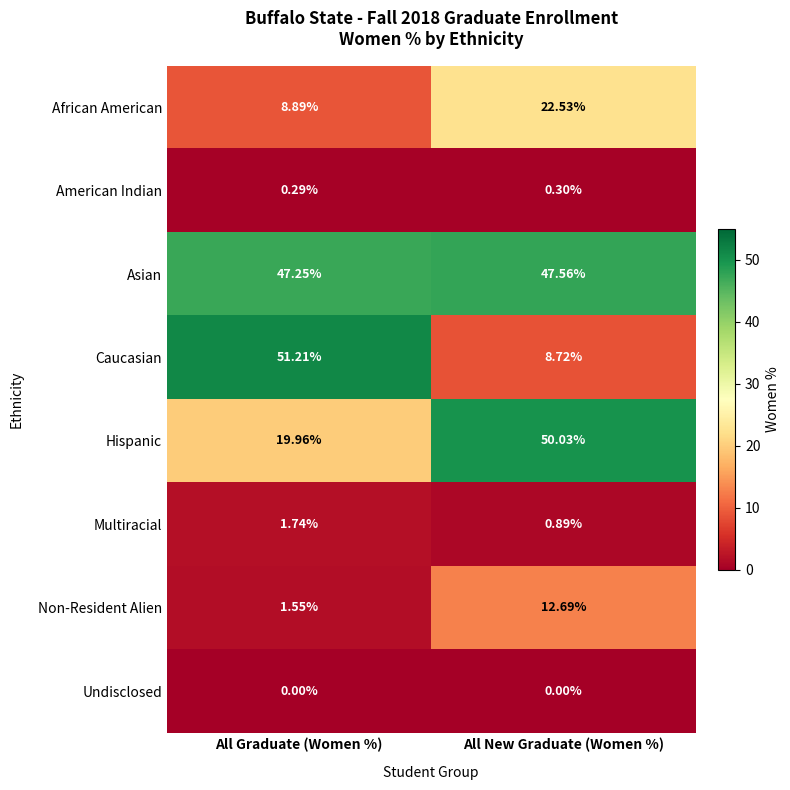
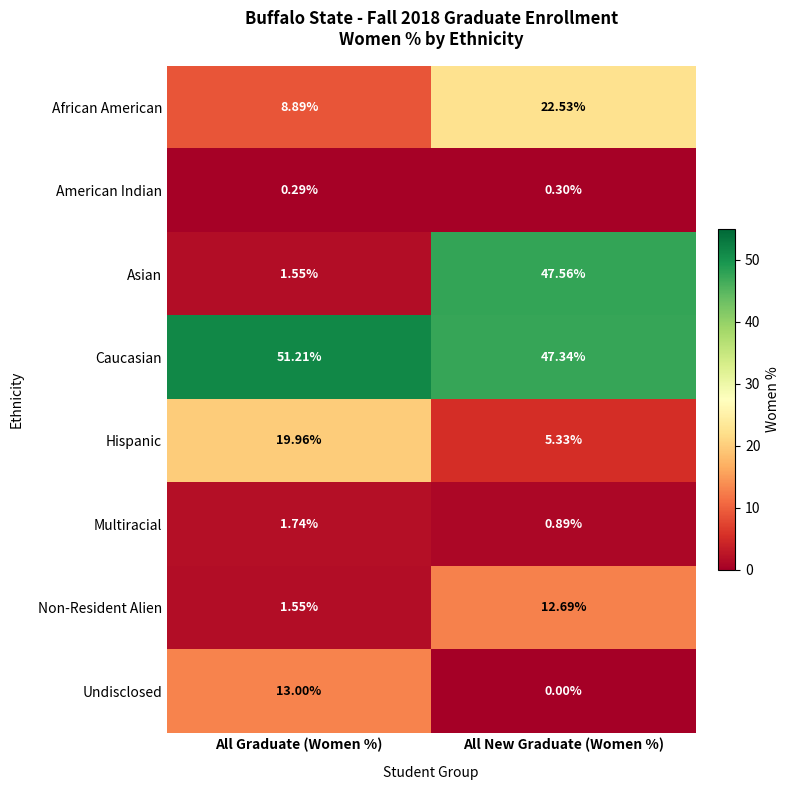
Asian, All Graduate (Women %): 47.25% -> 1.55%
Caucasian, All New Graduate (Women %): 8.72% -> 47.34%
Hispanic, All New Graduate (Women %): 50.03% -> 5.33%
Undisclosed, All Graduate (Women %): 0.00% -> 13.00%
